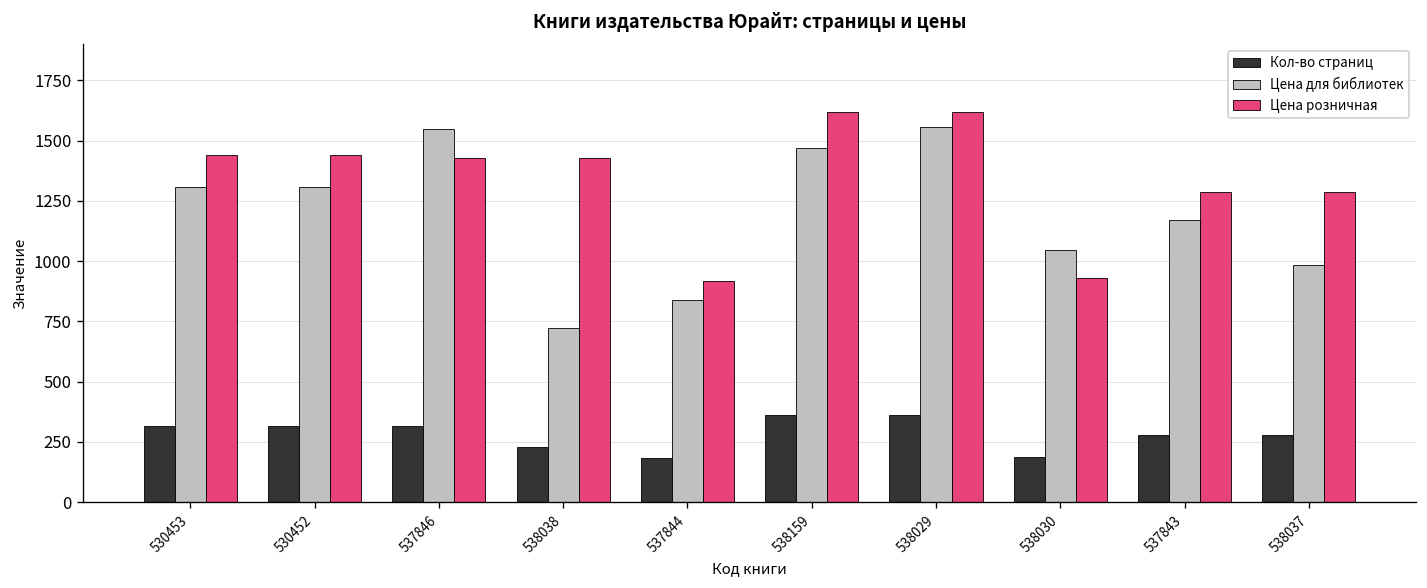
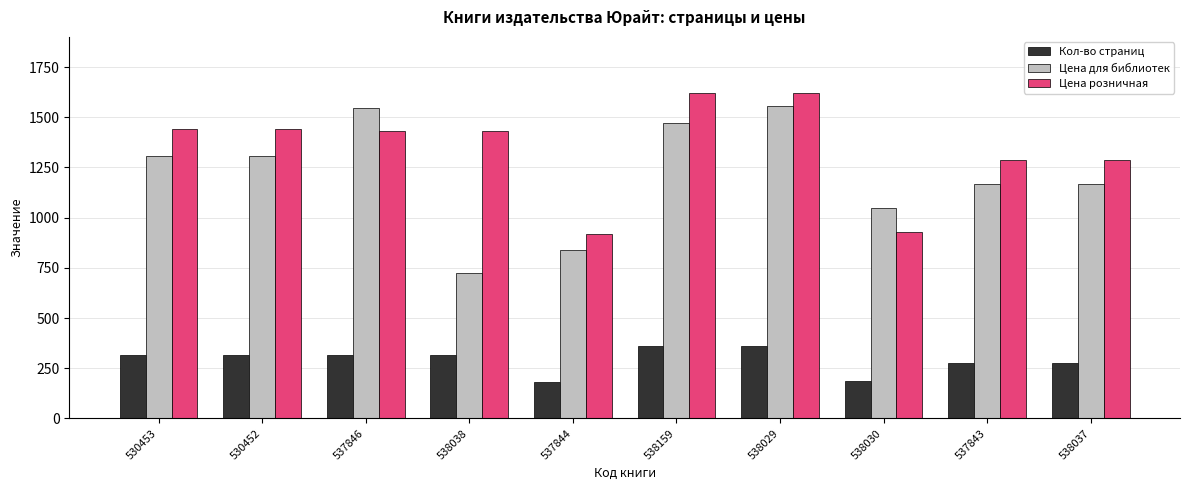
Кол-во страниц, 538038: 230 -> 320
Цена для библиотек, 538037: 980 -> 1170
